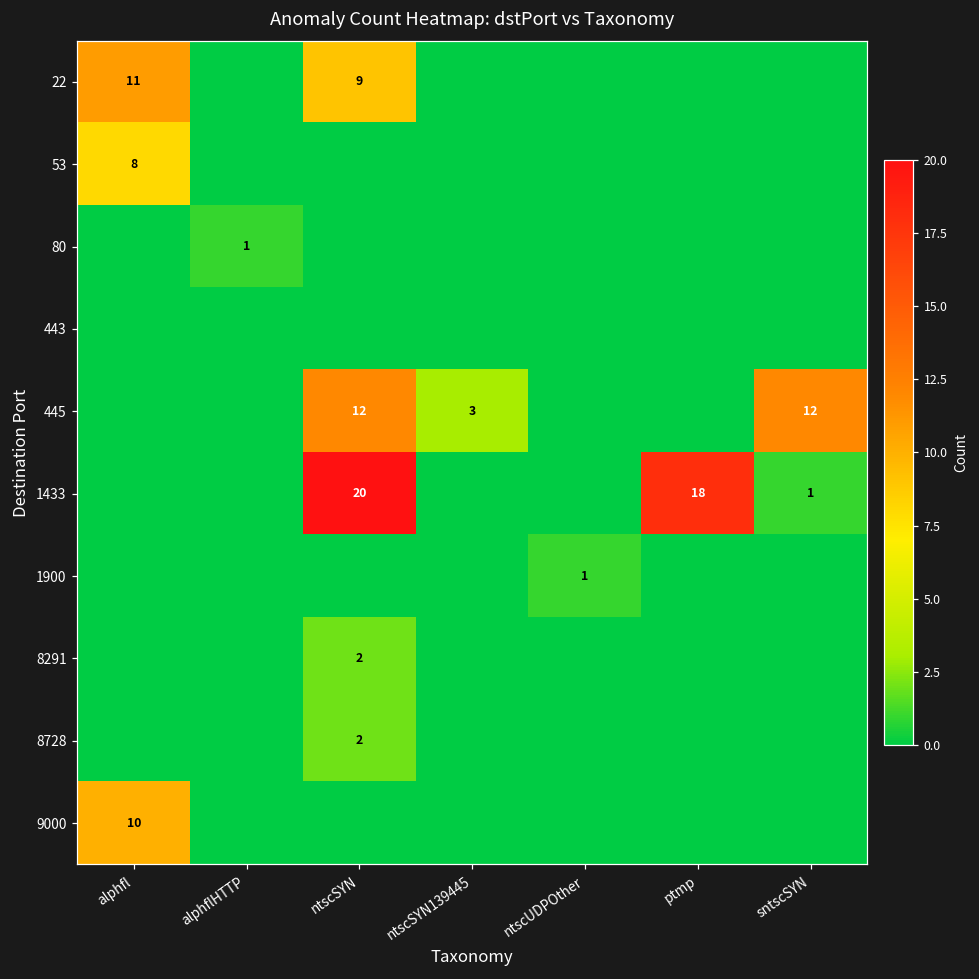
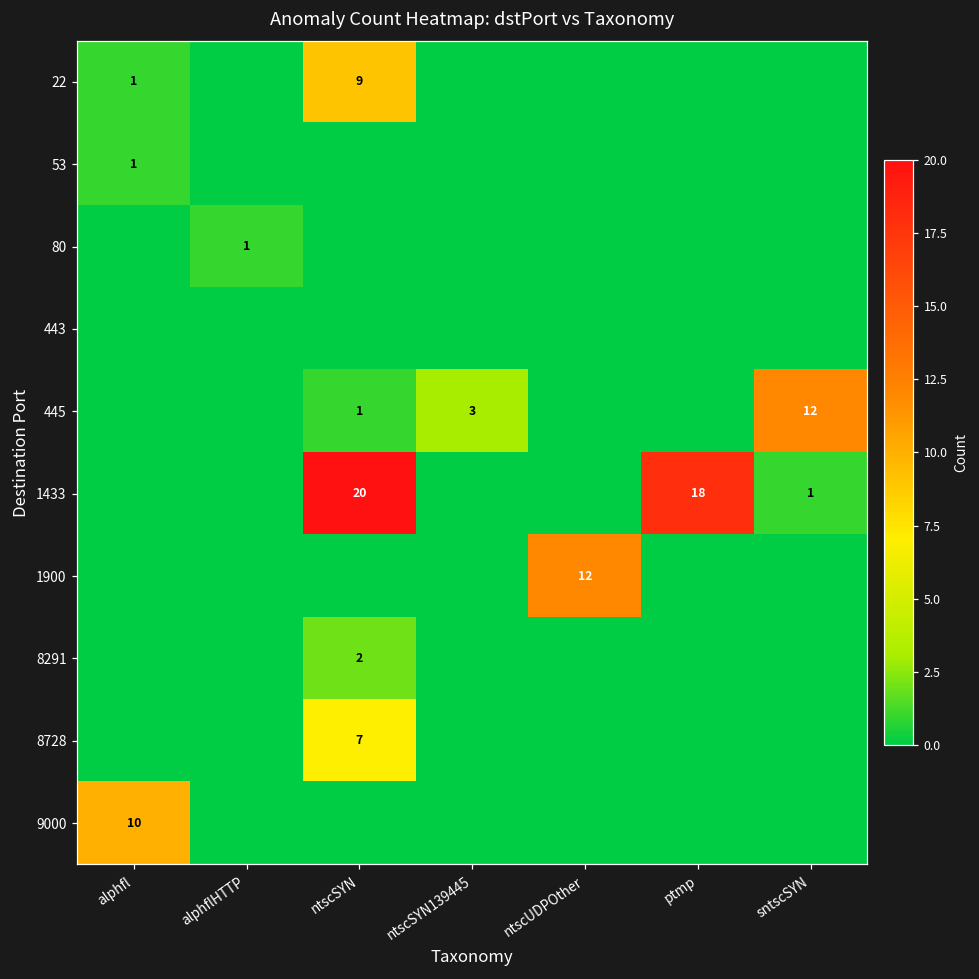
22, alphfl: 11 -> 1
53, alphfl: 8 -> 1
445, ntscSYN: 12 -> 1
1900, ntscUDPOther: 1 -> 12
8728, ntscSYN: 2 -> 7
